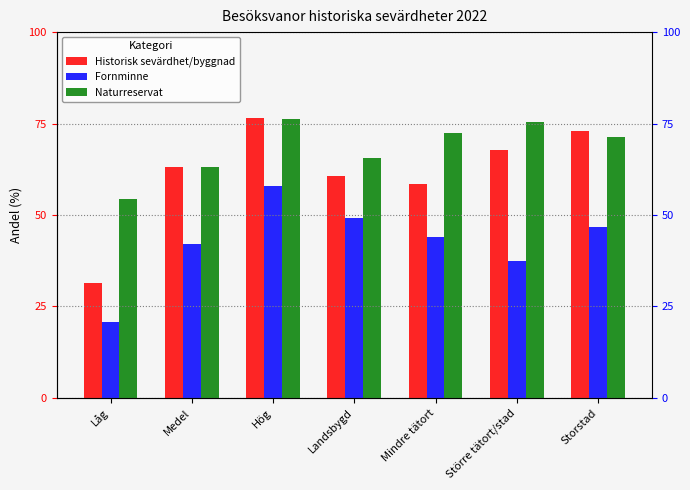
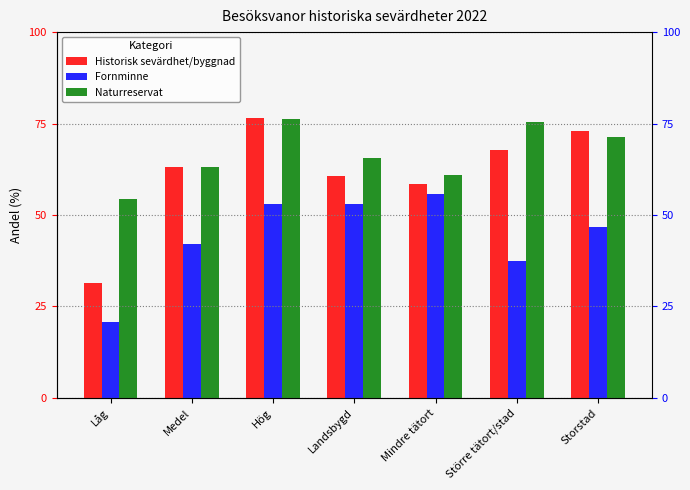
Fornminne, Hög: 58 -> 53
Fornminne, Landsbygd: 49 -> 53
Fornminne, Mindre tätort: 44 -> 56
Naturreservat, Mindre tätort: 72 -> 61
